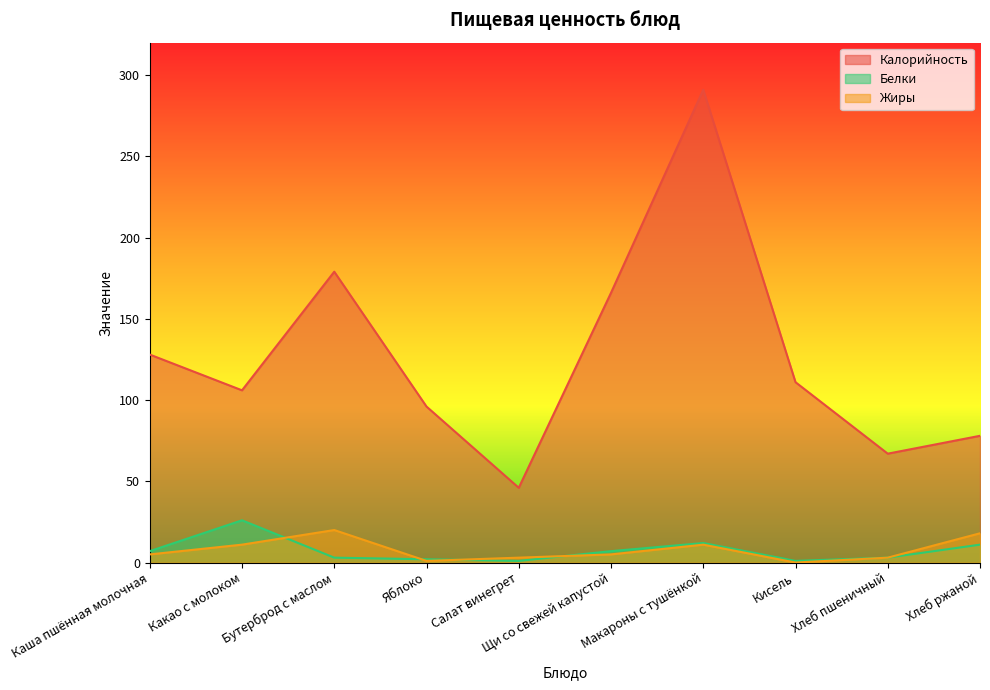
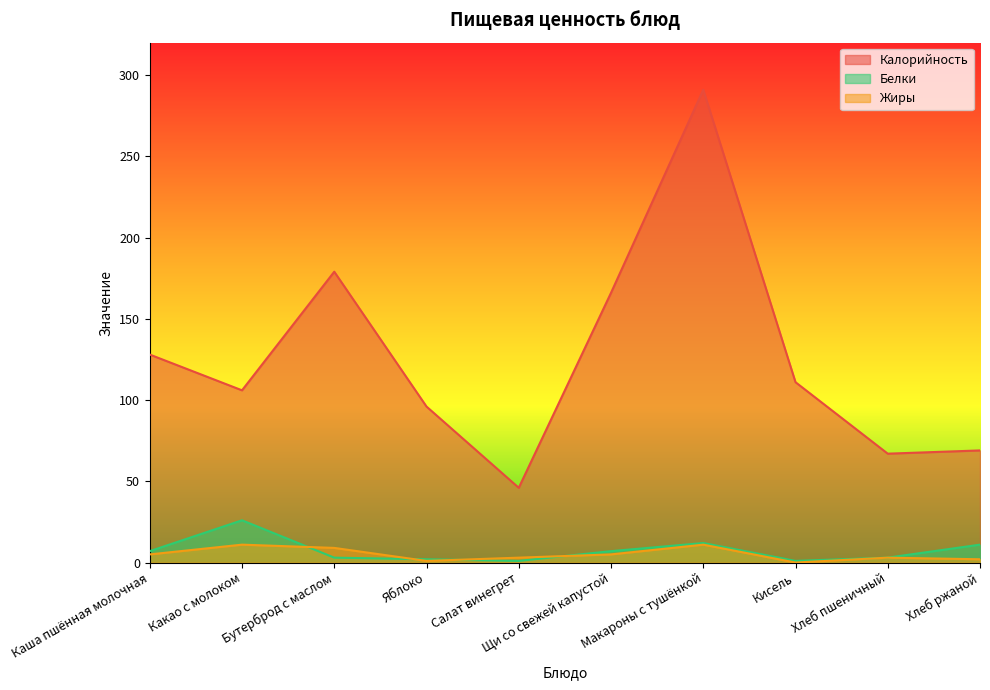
Жиры, Бутерброд с маслом: 20 -> 9
Калорийность, Хлеб ржаной: 78 -> 69
Жиры, Хлеб ржаной: 18 -> 2
